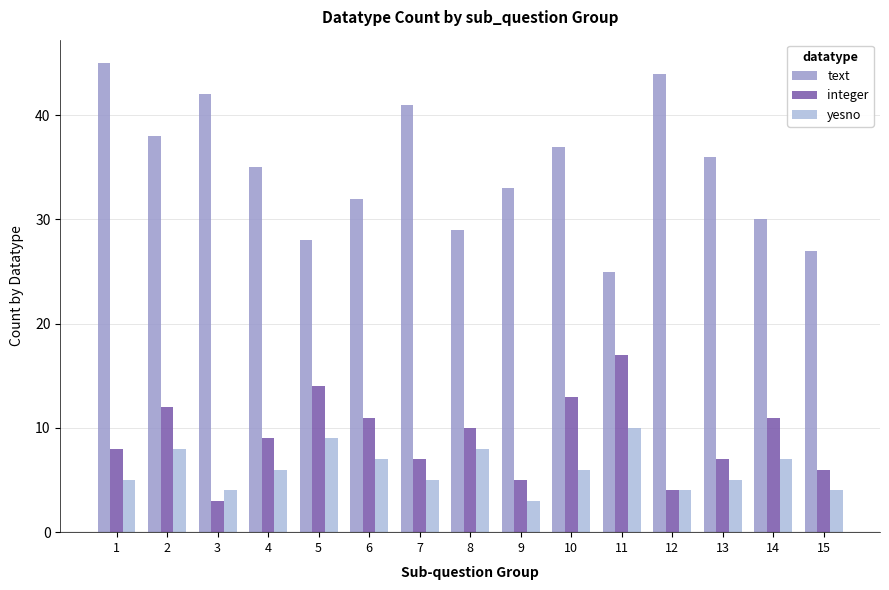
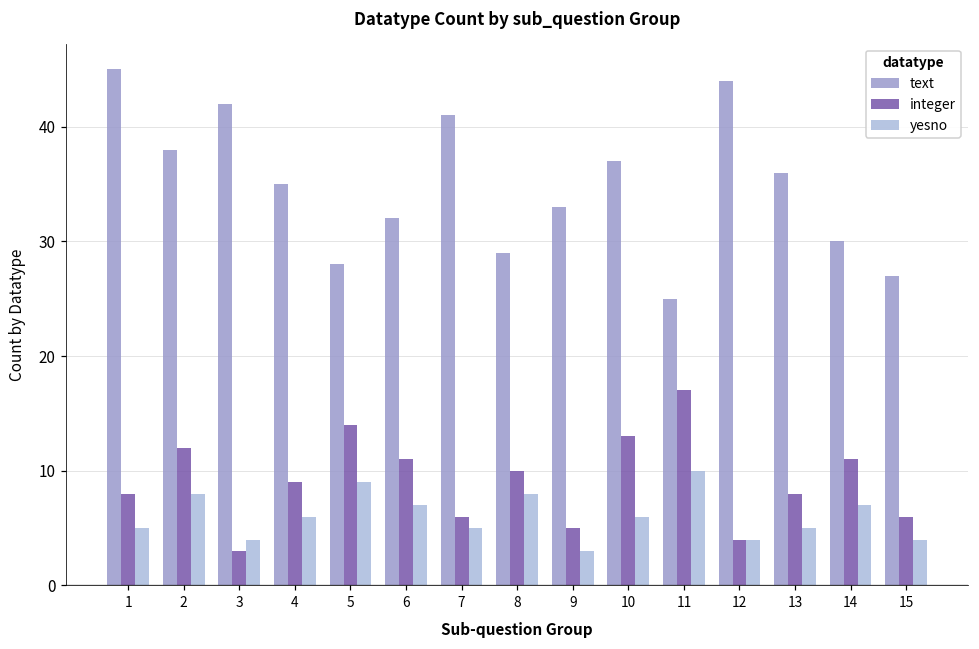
integer, 7: 7 -> 6
integer, 13: 7 -> 8
